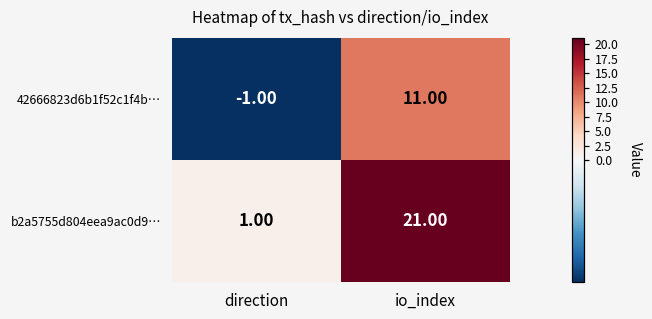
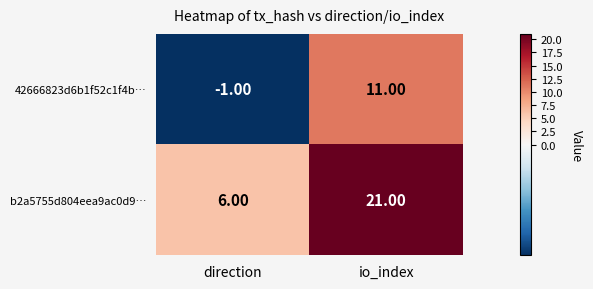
b2a5755d804eea9ac0d9…, direction: 1.00 -> 6.00
